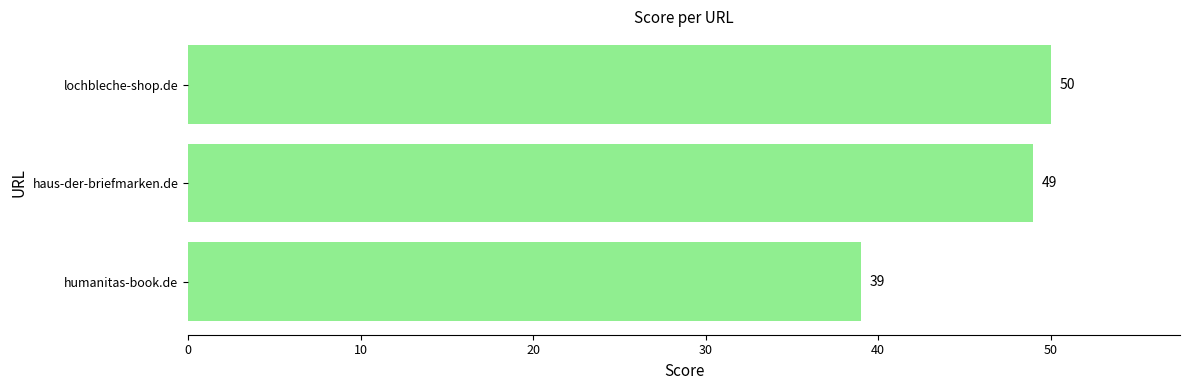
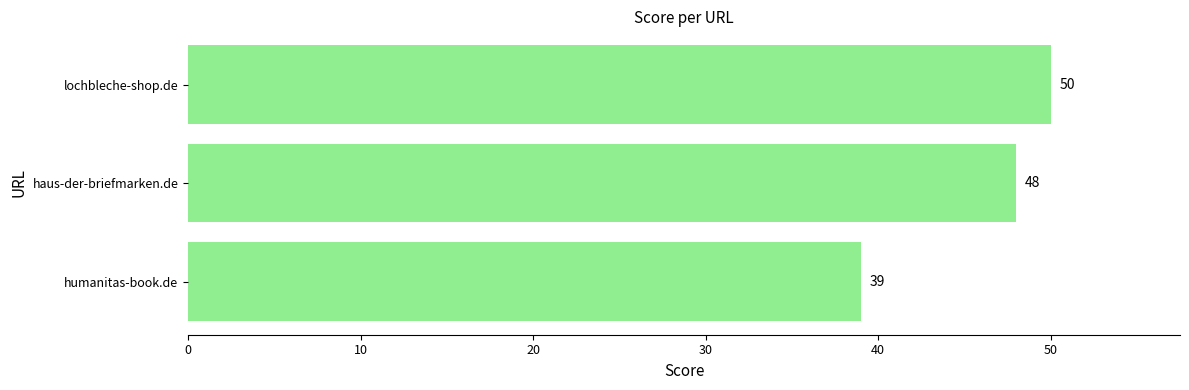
haus-der-briefmarken.de: 49 -> 48
